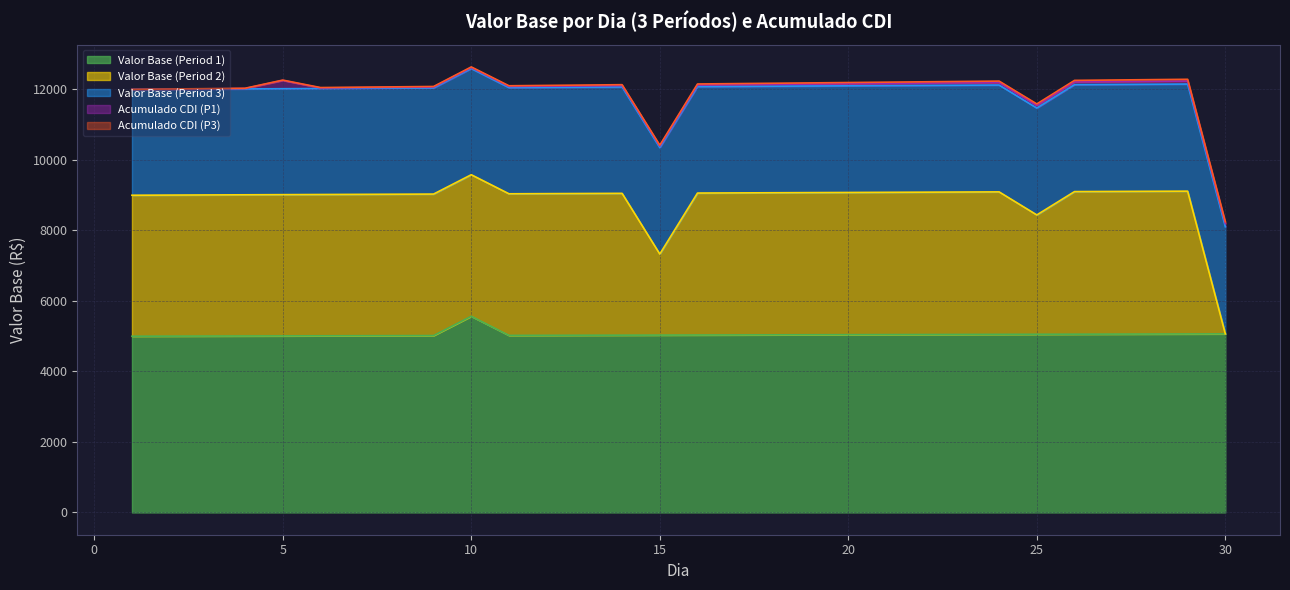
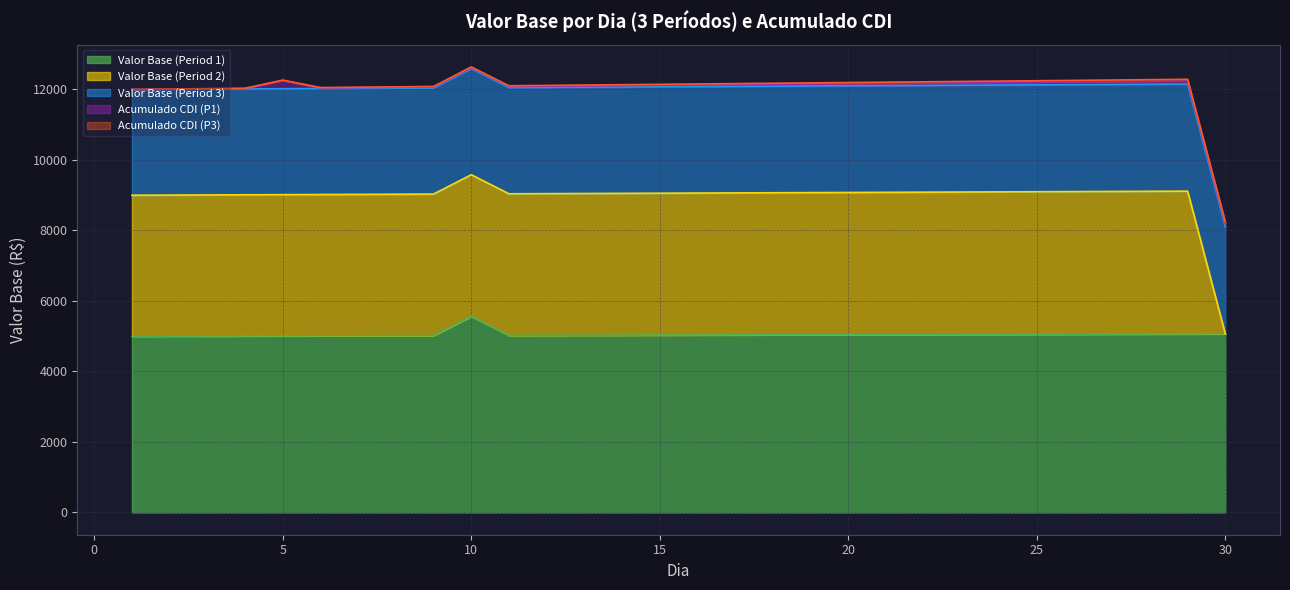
Valor Base (Period 2), 15: 2300 -> 4000
Valor Base (Period 2), 25: 3400 -> 4000
